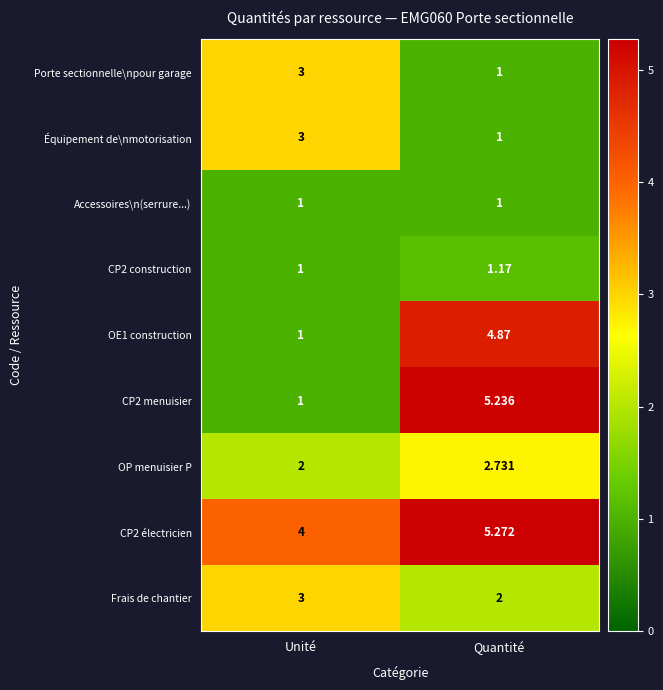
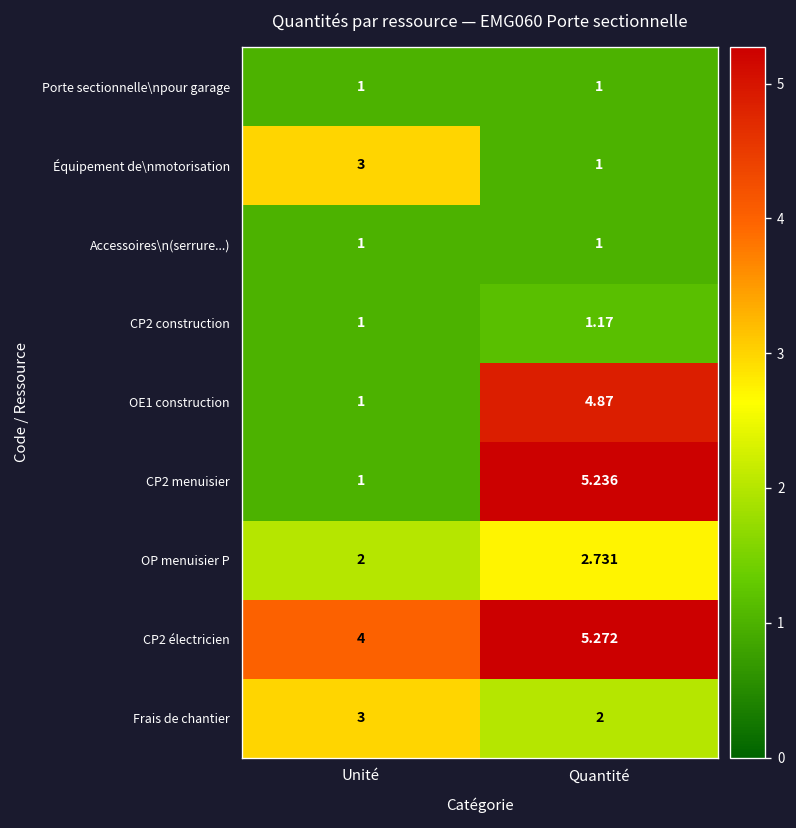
Porte sectionnelle\npour garage, Unité: 3 -> 1
